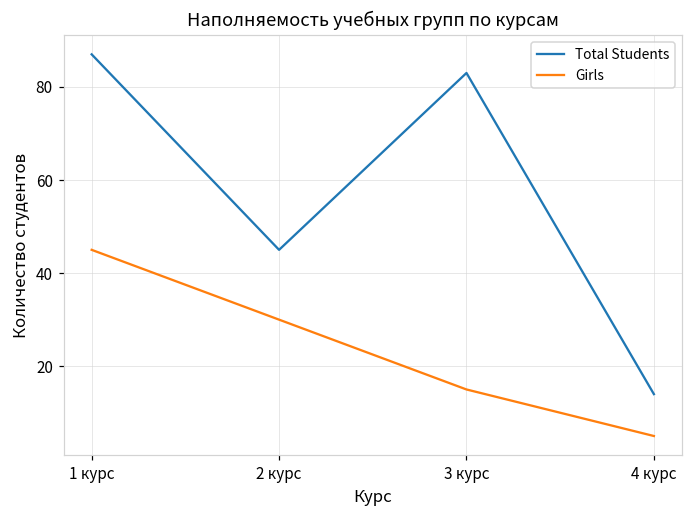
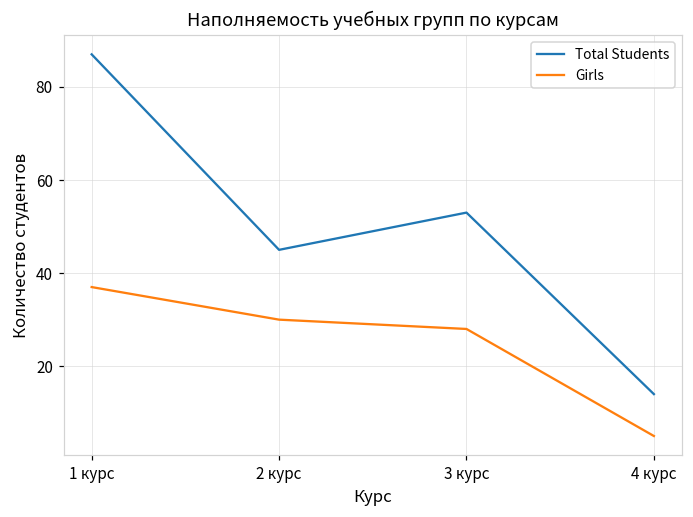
Girls, 1 курс: 45 -> 37
Total Students, 3 курс: 83 -> 53
Girls, 3 курс: 15 -> 28
